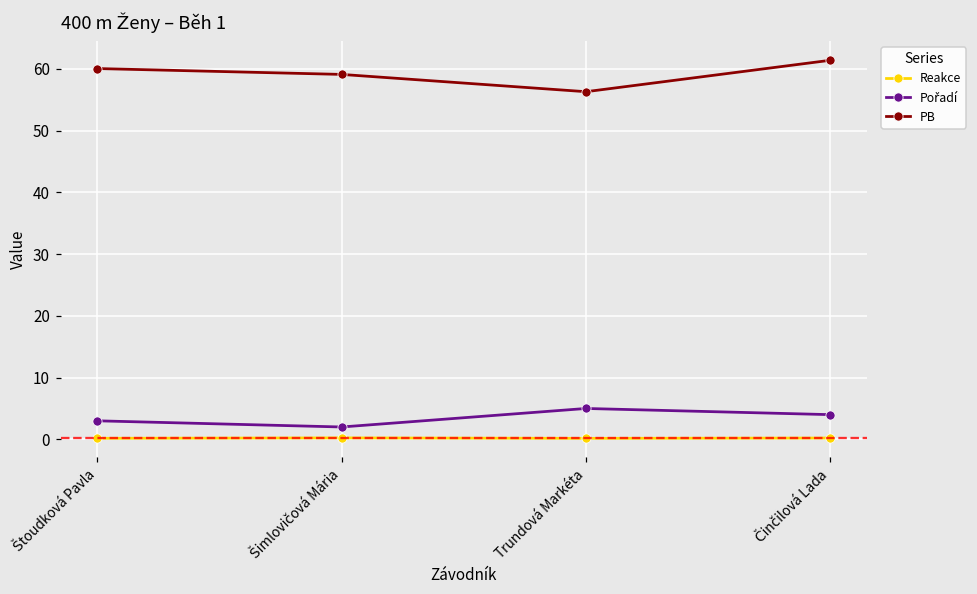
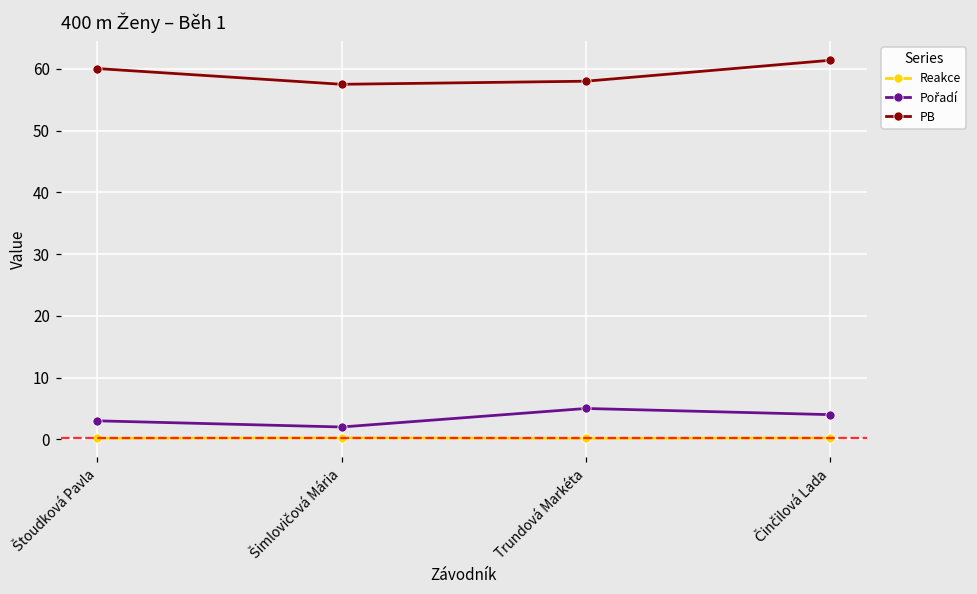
PB, Šimlovičová Mária: 59 -> 58
PB, Trundová Markéta: 56 -> 58
